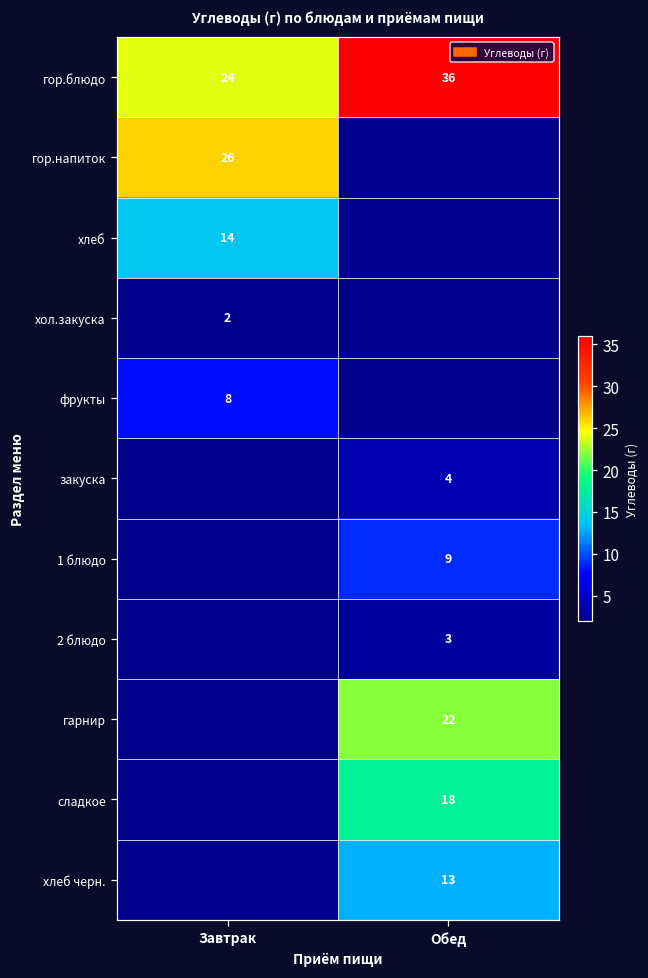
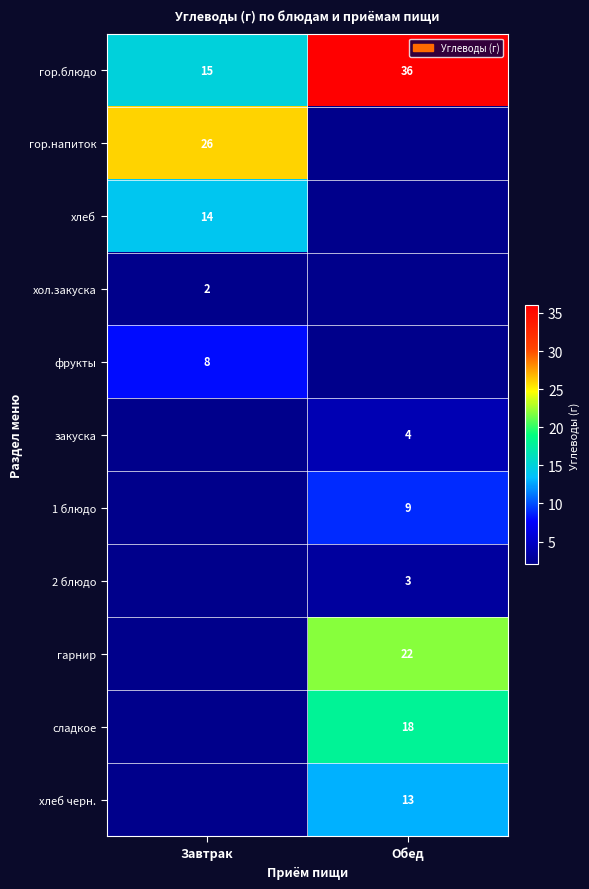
гор.блюдо, Завтрак: 24 -> 15
